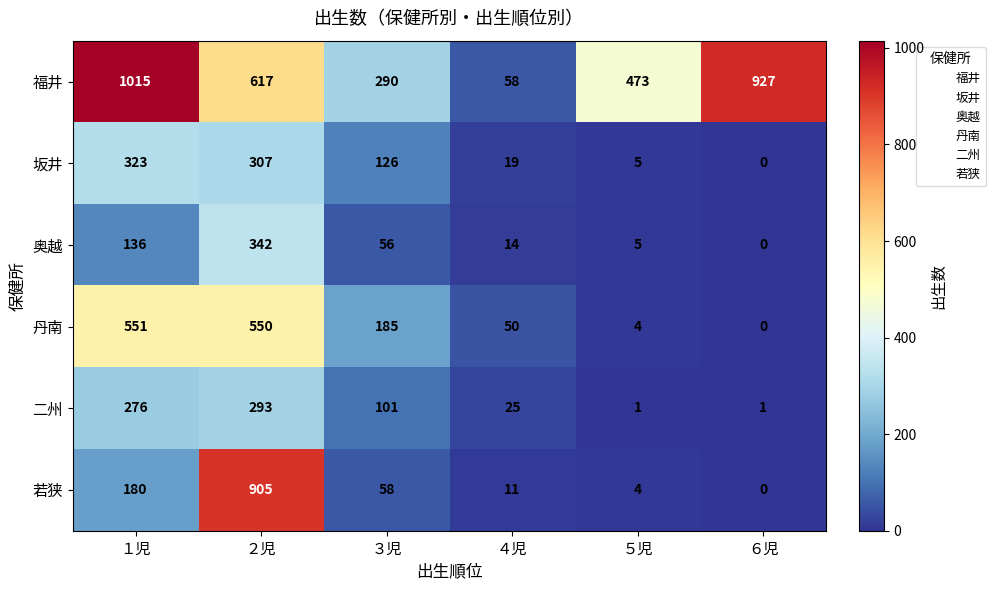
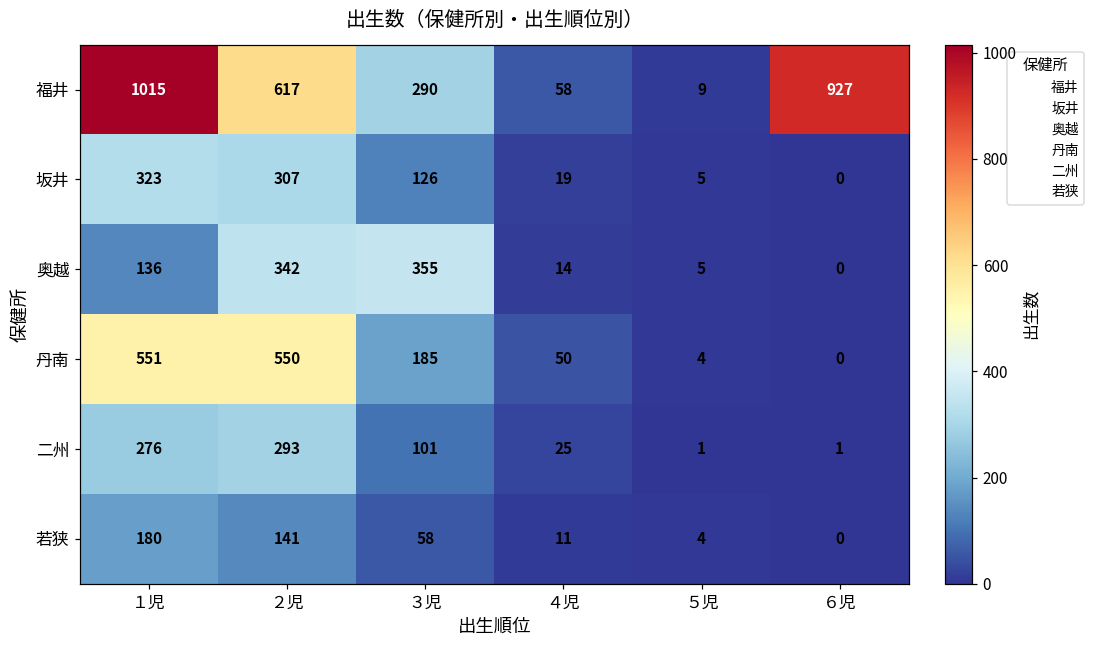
福井, ５児: 473 -> 9
奥越, ３児: 56 -> 355
若狭, ２児: 905 -> 141
